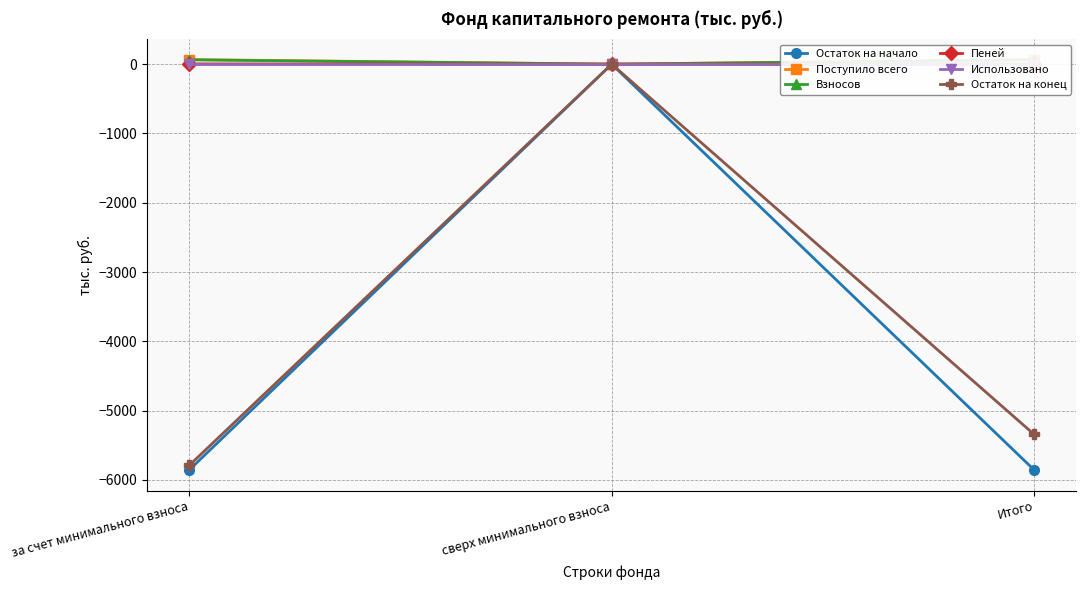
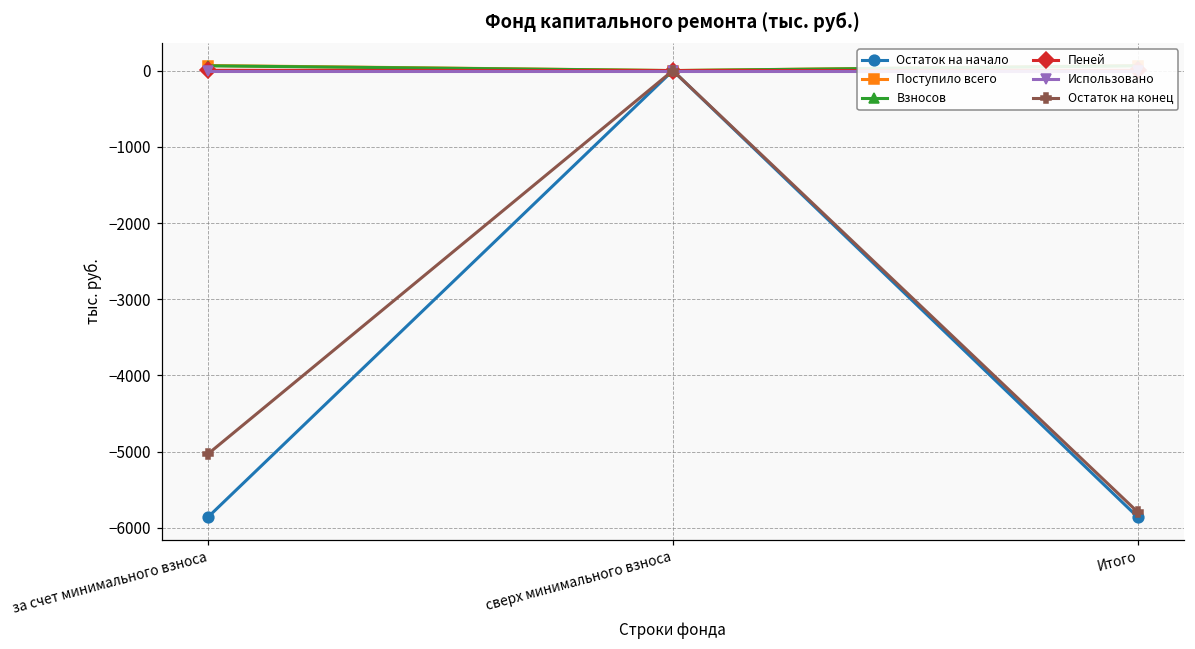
Остаток на конец, за счет минимального взноса: -5800 -> -5000
Остаток на конец, Итого: -5300 -> -5800
